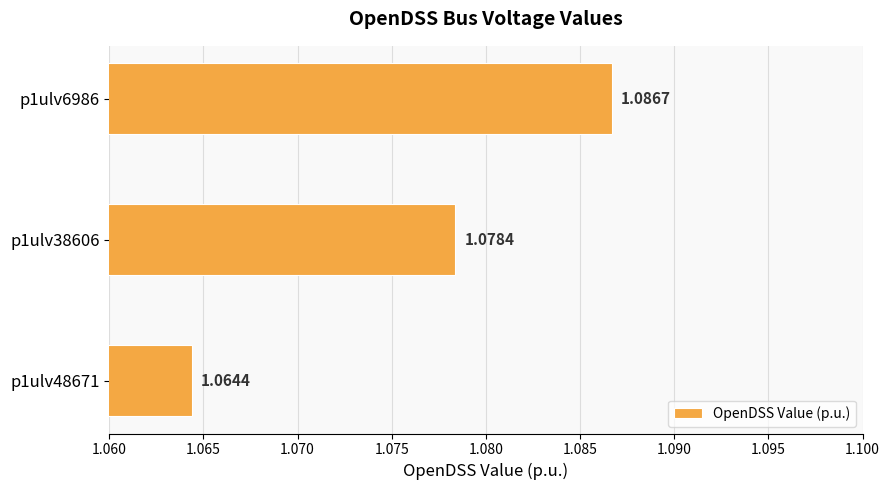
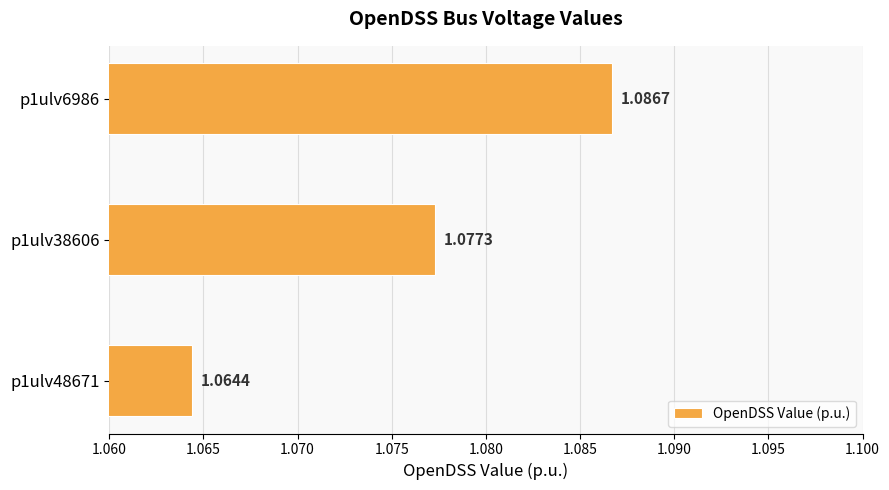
p1ulv38606: 1.0784 -> 1.0773
